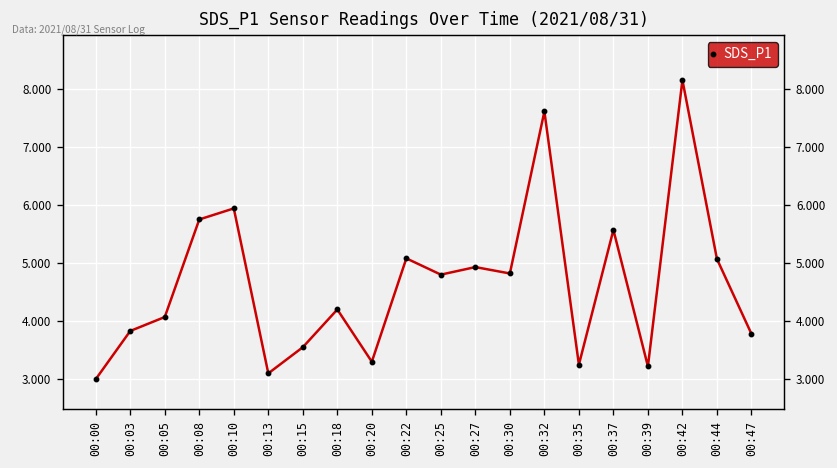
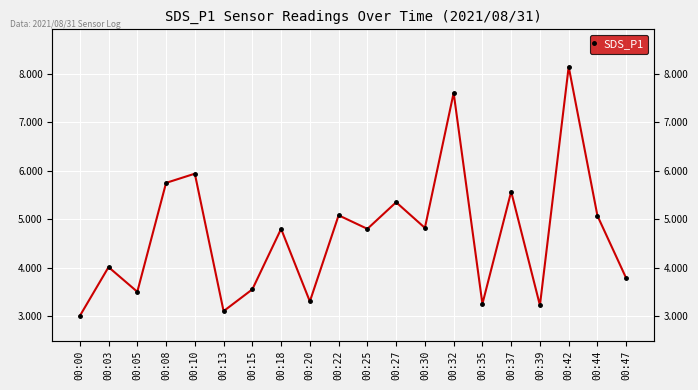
00:03: 3.8 -> 4.0
00:05: 4.1 -> 3.5
00:18: 4.2 -> 4.8
00:27: 4.9 -> 5.4
